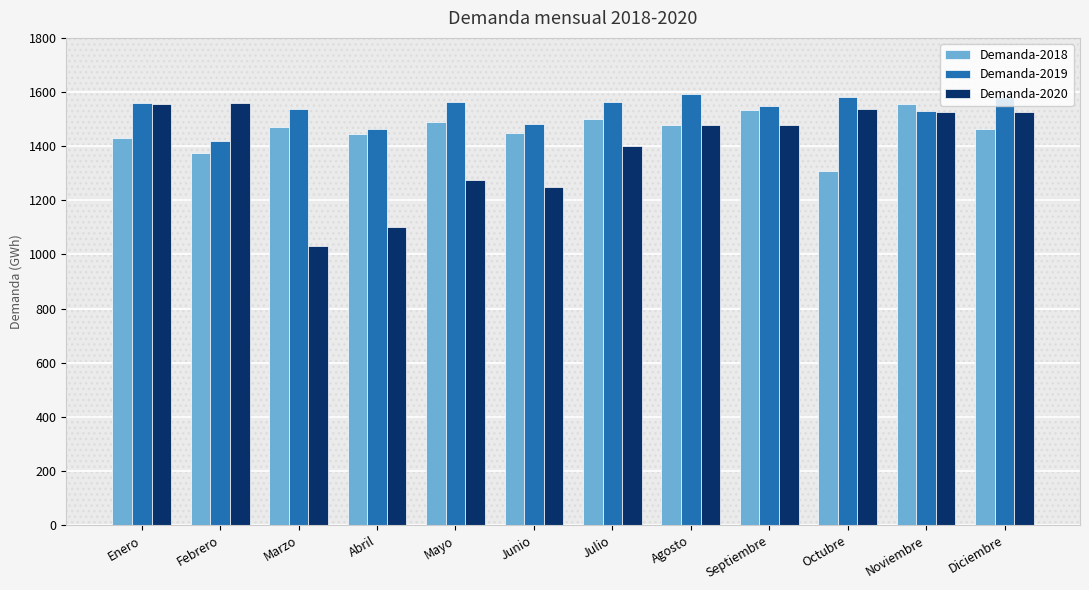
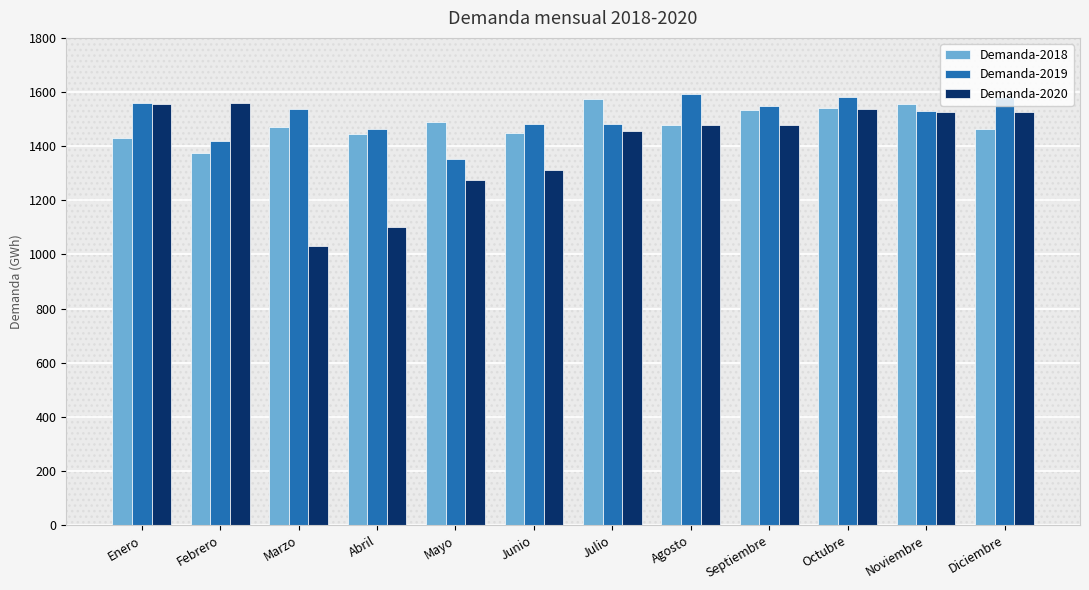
Demanda-2019, Mayo: 1560 -> 1350
Demanda-2020, Junio: 1250 -> 1310
Demanda-2018, Julio: 1500 -> 1570
Demanda-2019, Julio: 1560 -> 1480
Demanda-2020, Julio: 1400 -> 1460
Demanda-2018, Octubre: 1310 -> 1540
